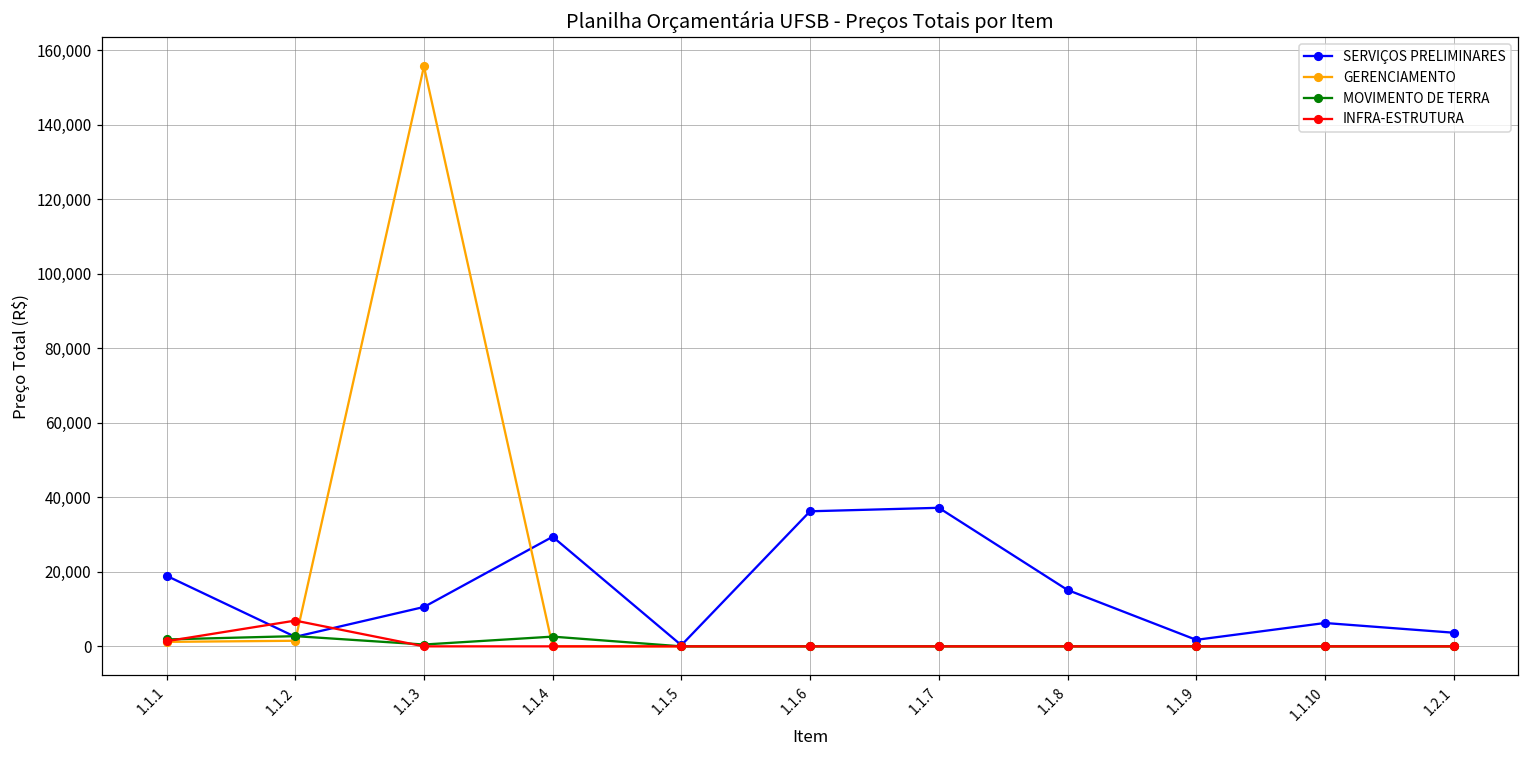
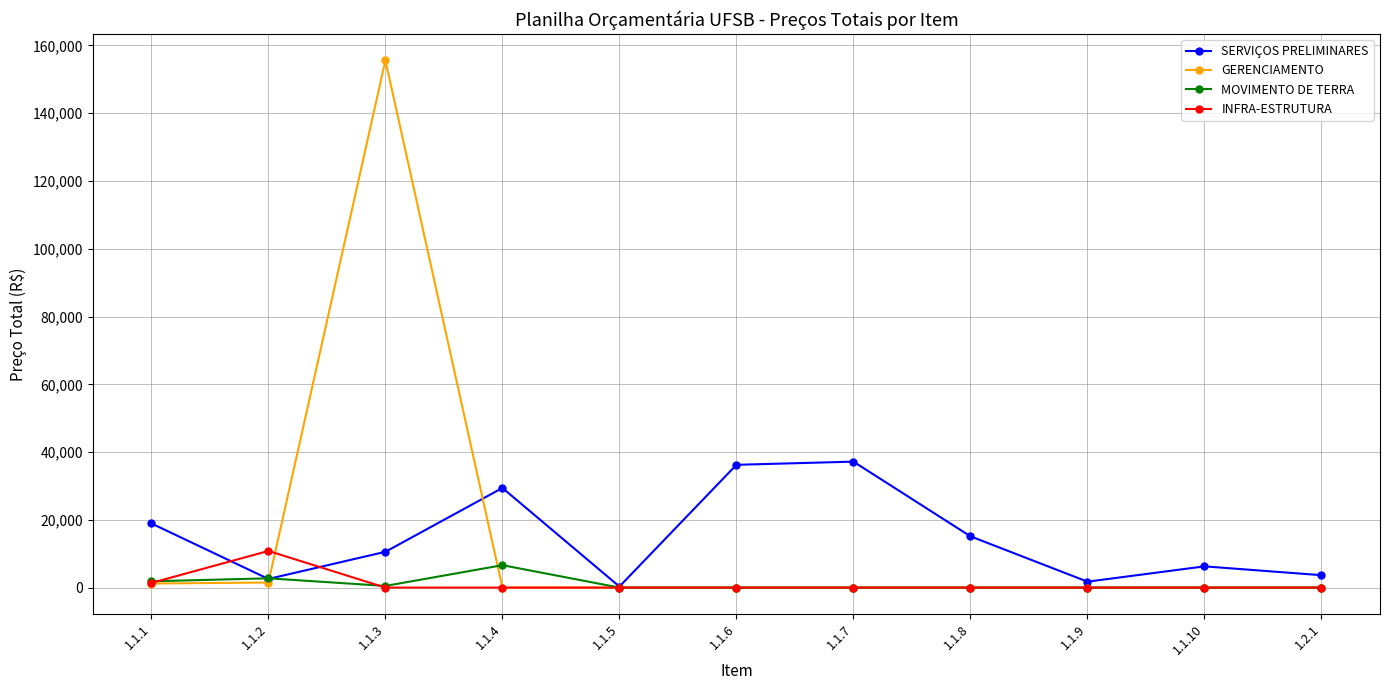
INFRA-ESTRUTURA, 1.1.2: 7,000 -> 11,000
MOVIMENTO DE TERRA, 1.1.4: 3,000 -> 7,000
